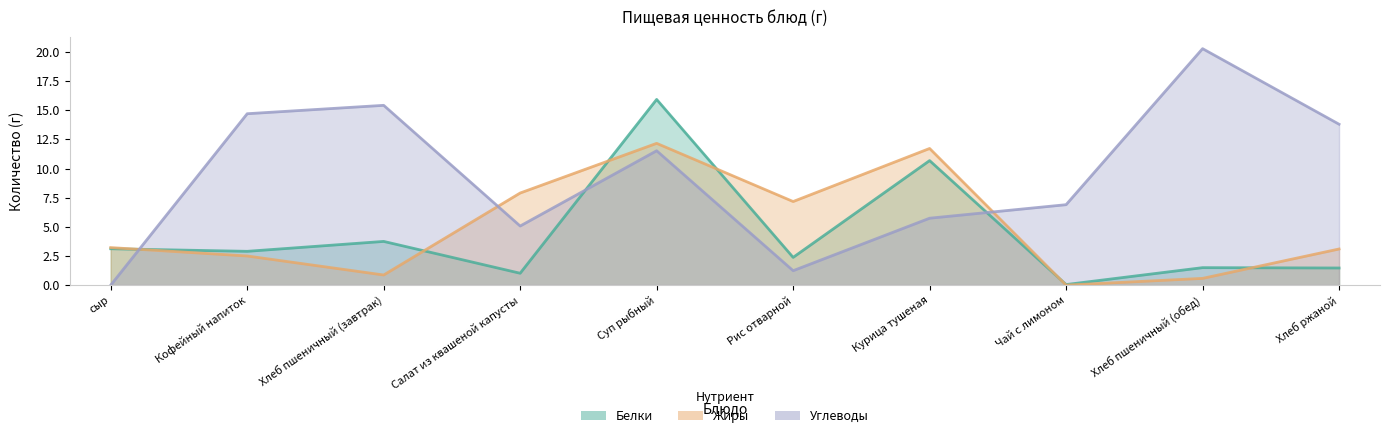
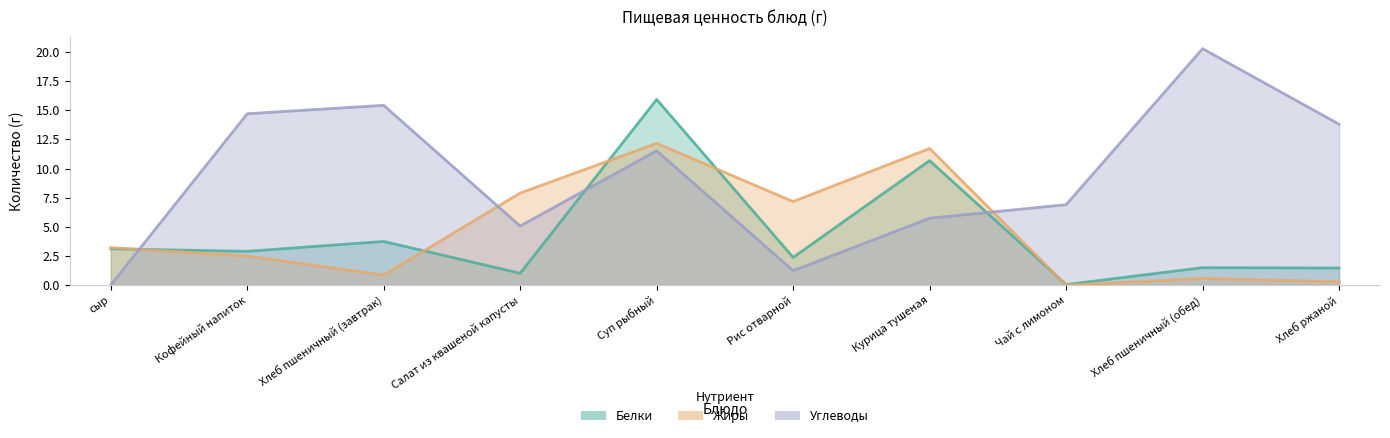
Жиры, Хлеб ржаной: 3.1 -> 0.3
